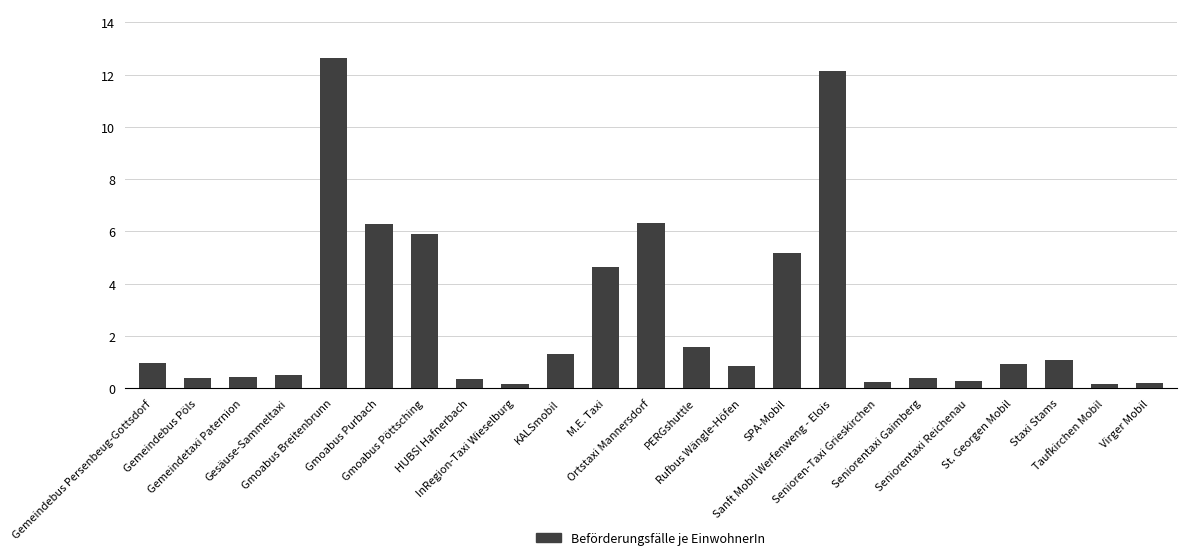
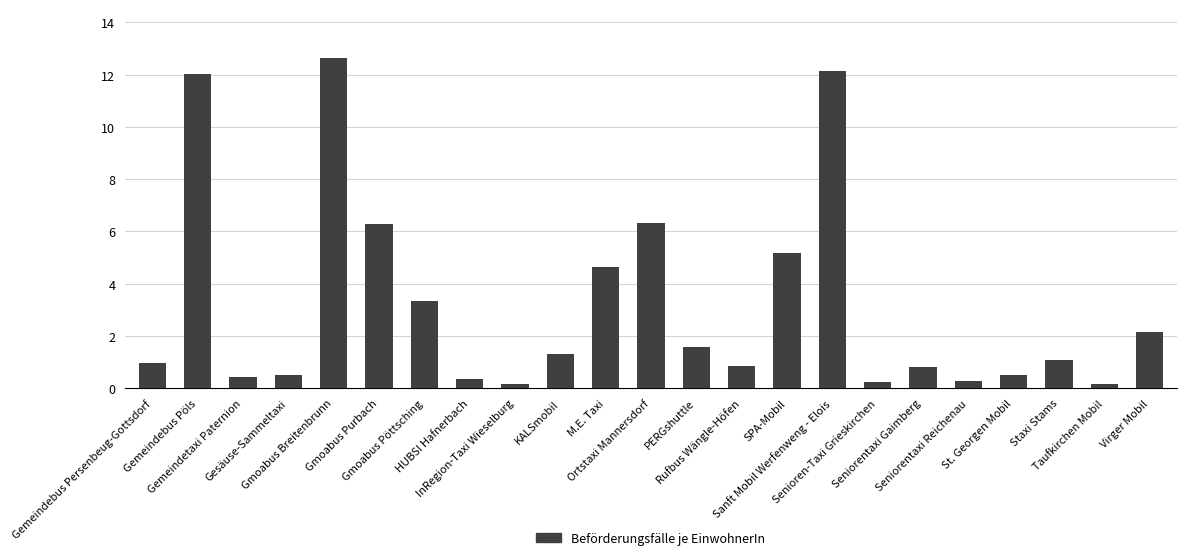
Gemeindebus Pöls: 0.4 -> 12.0
Gmoabus Pöttsching: 5.9 -> 3.3
Seniorentaxi Gaimberg: 0.4 -> 0.8
St. Georgen Mobil: 0.9 -> 0.5
Virger Mobil: 0.2 -> 2.1
